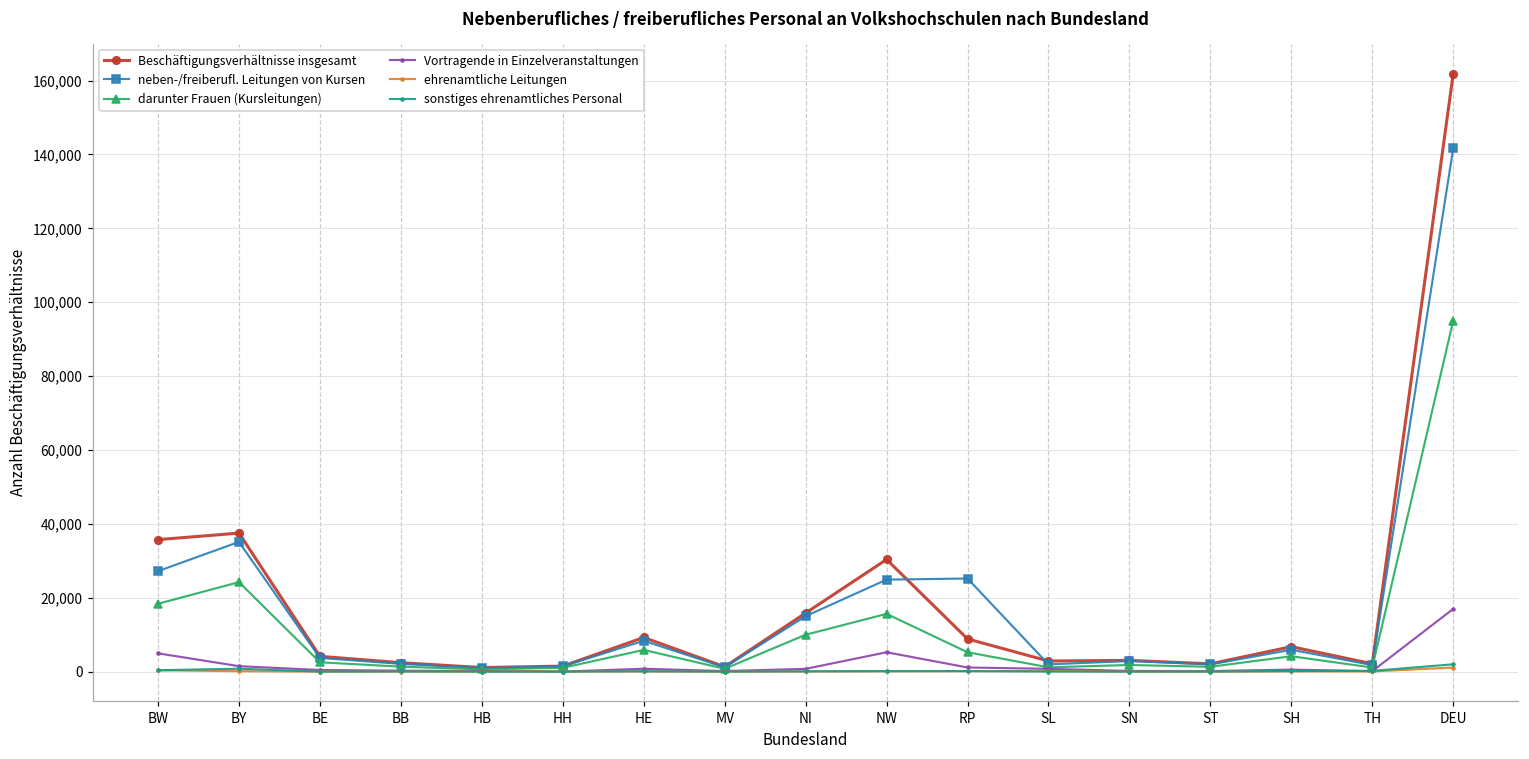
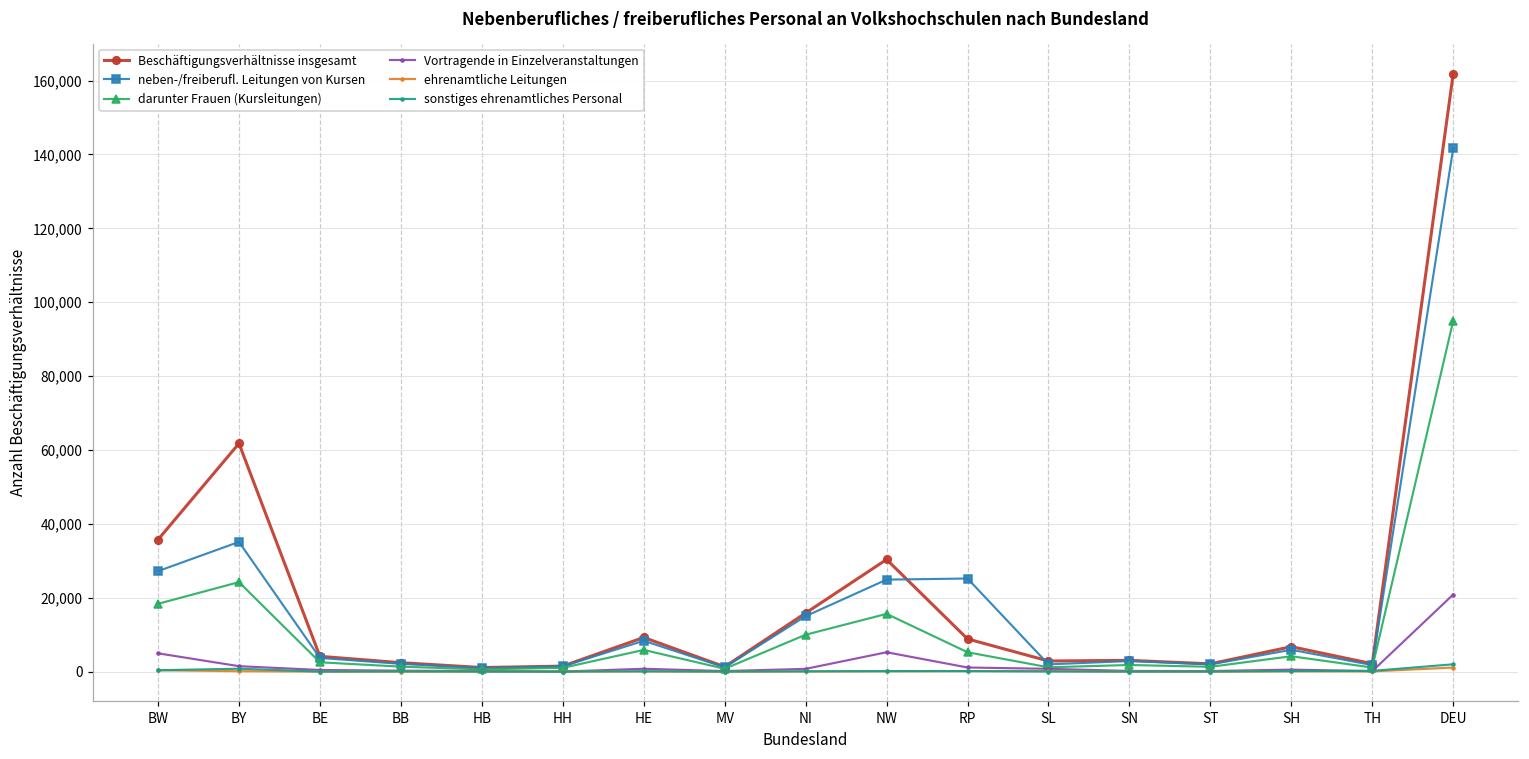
Beschäftigungsverhältnisse insgesamt, BY: 37,000 -> 62,000
Vortragende in Einzelveranstaltungen, DEU: 17,000 -> 21,000
